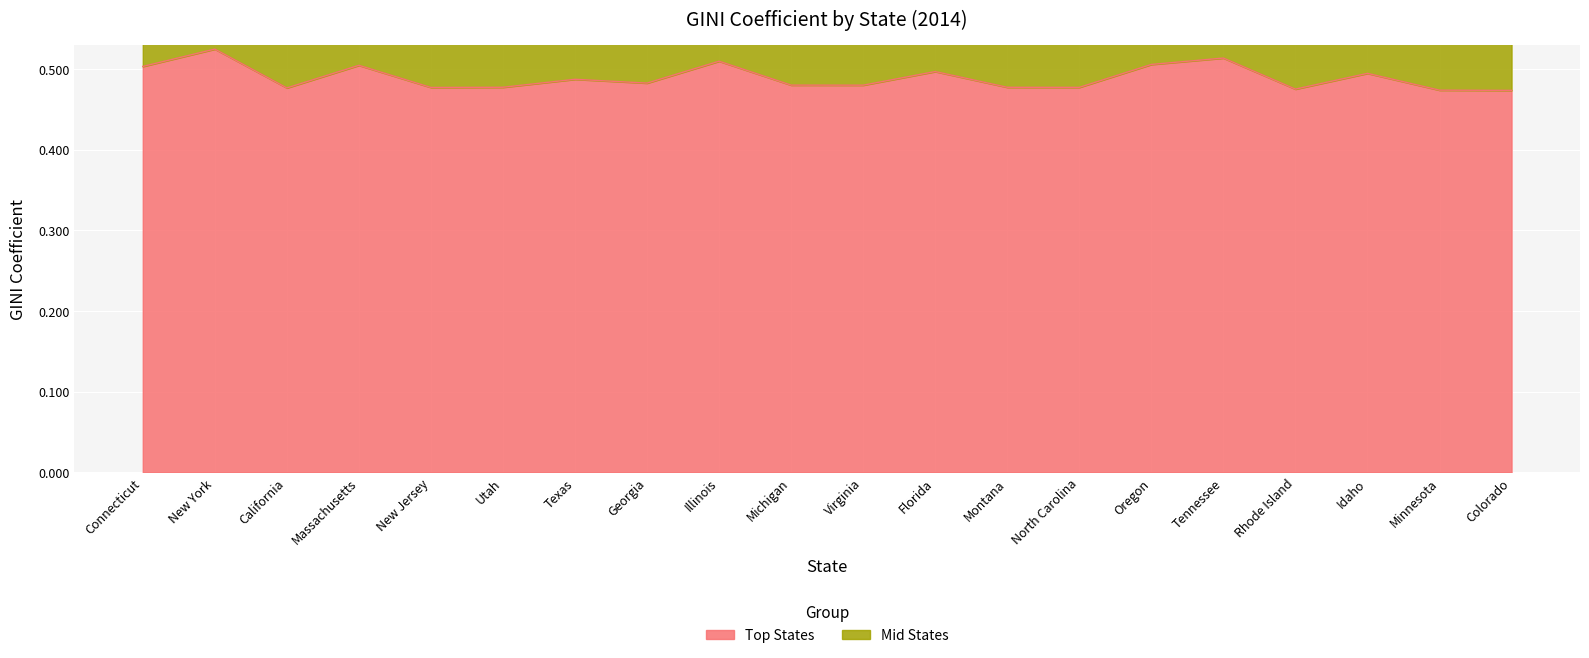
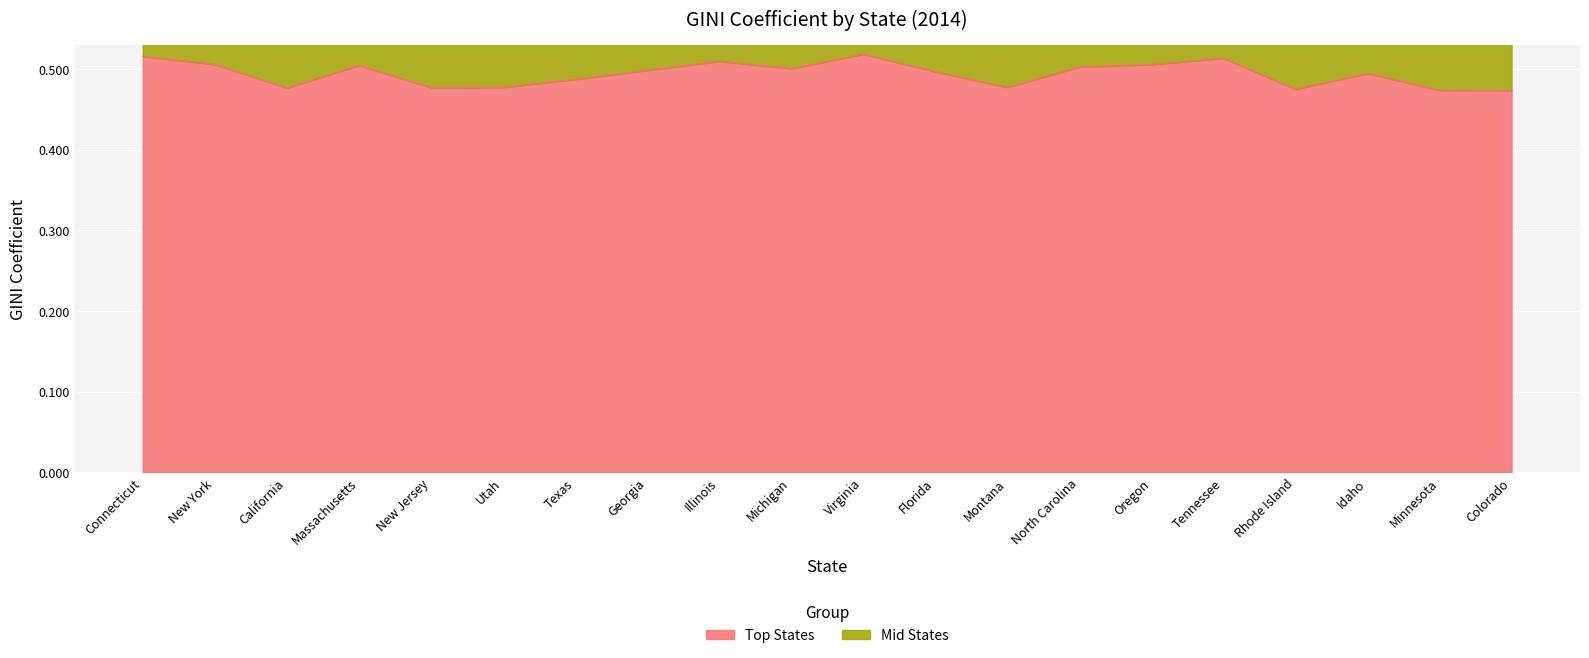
Top States, Connecticut: 0.50 -> 0.52
Top States, New York: 0.52 -> 0.51
Top States, Georgia: 0.48 -> 0.50
Top States, Michigan: 0.48 -> 0.50
Top States, Virginia: 0.48 -> 0.52
Top States, North Carolina: 0.48 -> 0.50
